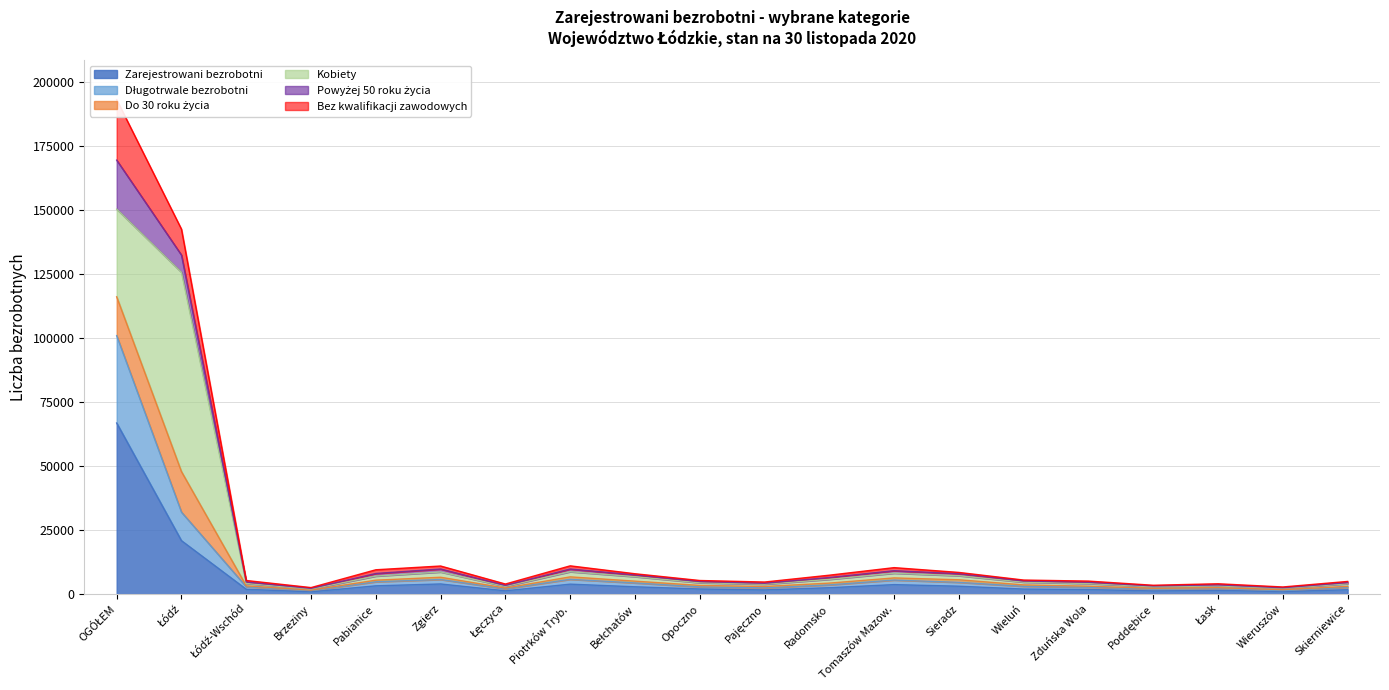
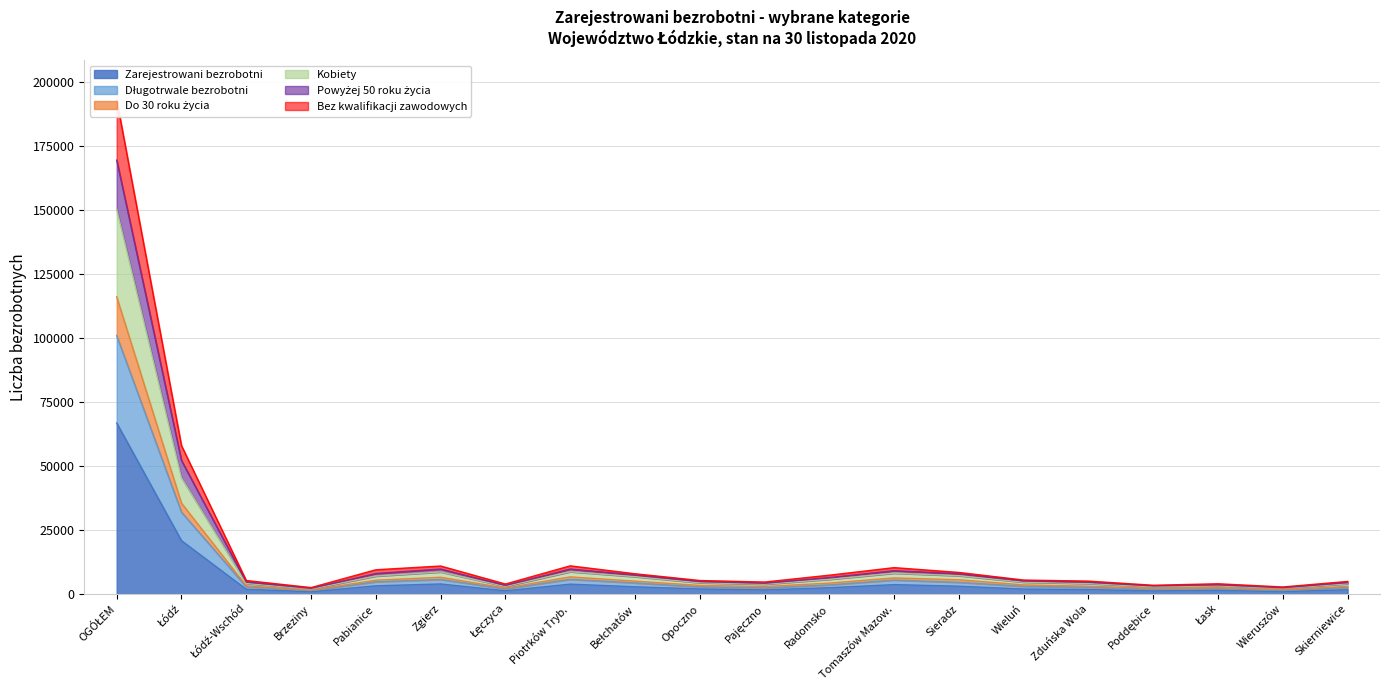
Do 30 roku życia, Łódź: 16000 -> 4000
Kobiety, Łódź: 78000 -> 10000
Bez kwalifikacji zawodowych, Łódź: 10000 -> 6000
